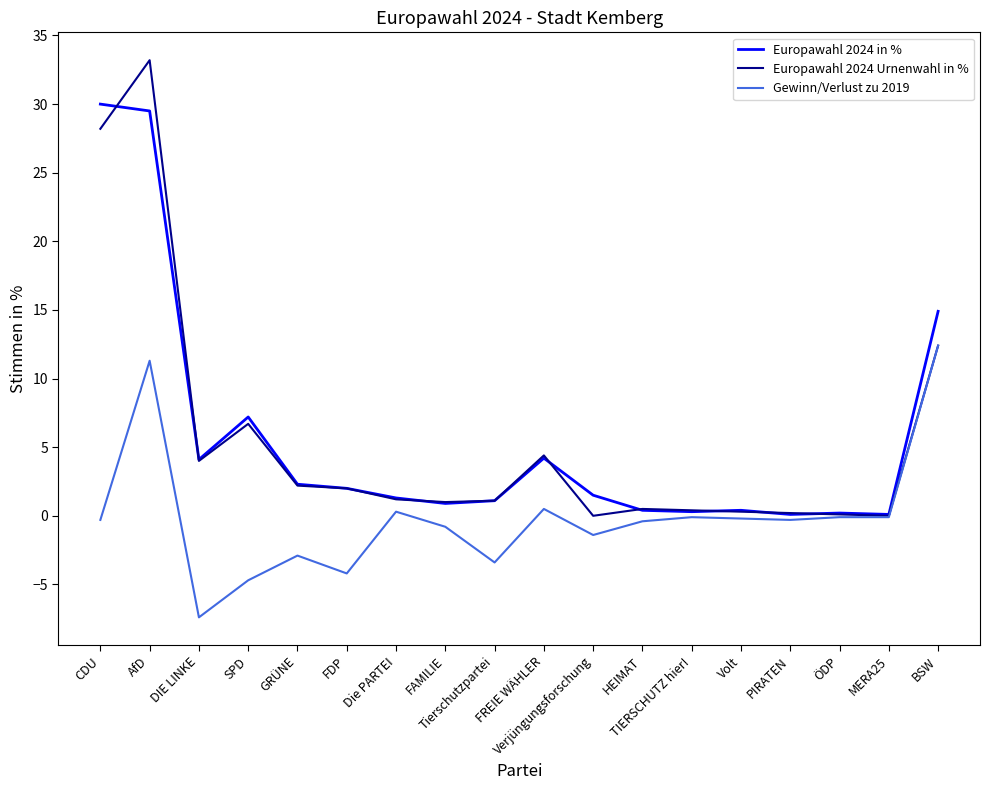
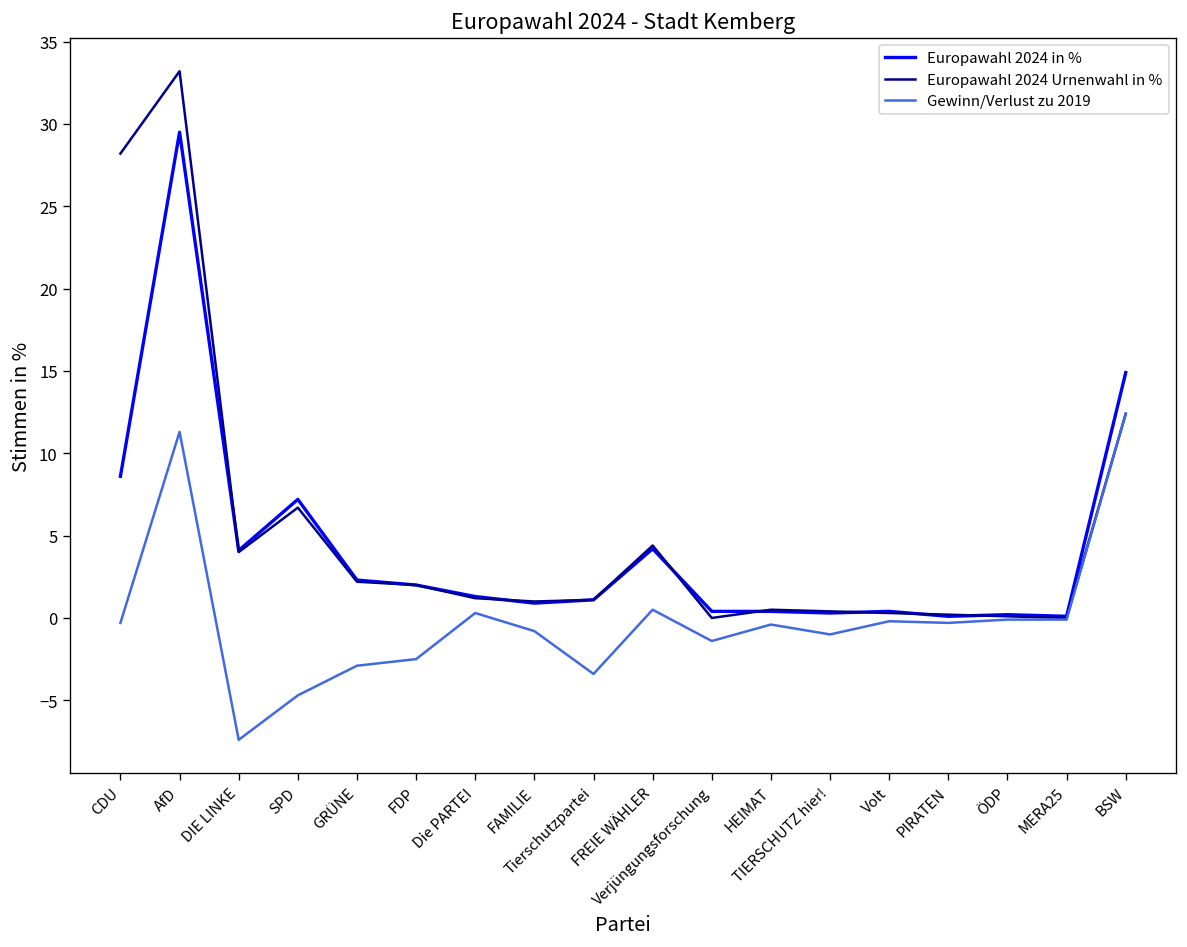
Europawahl 2024 in %, CDU: 30.0 -> 8.6
Gewinn/Verlust zu 2019, FDP: -4.2 -> -2.5
Europawahl 2024 in %, Verjüngungsforschung: 1.5 -> 0.4
Gewinn/Verlust zu 2019, TIERSCHUTZ hier!: -0.1 -> -1.0
